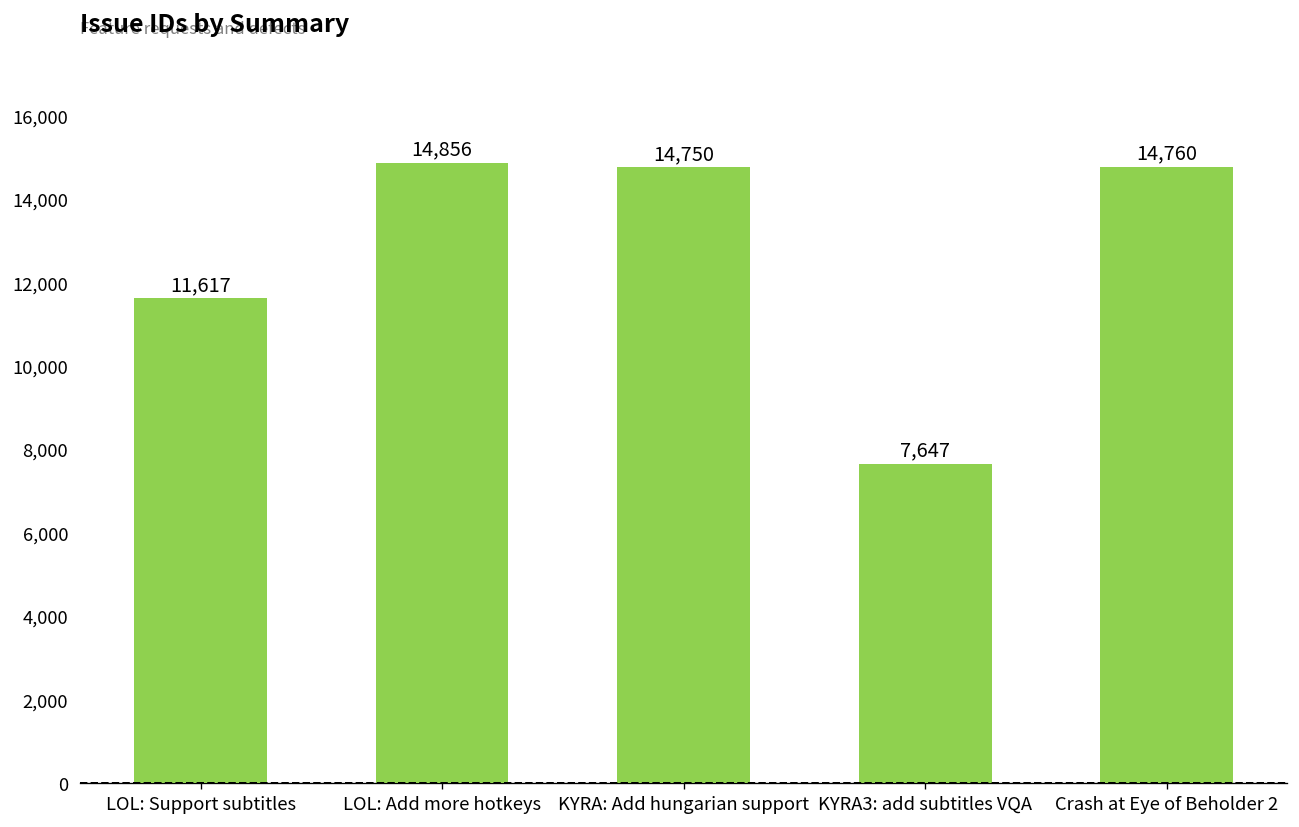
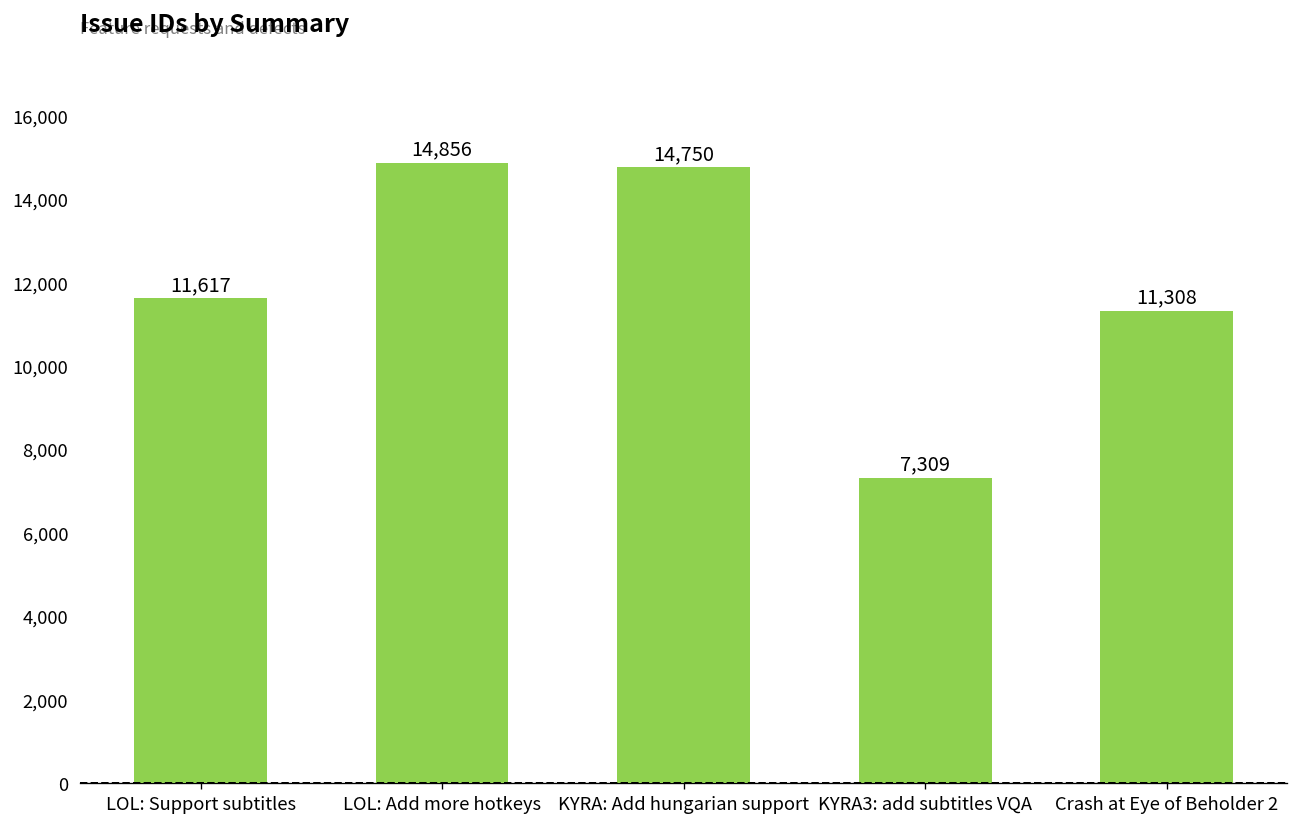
KYRA3: add subtitles VQA: 7,647 -> 7,309
Crash at Eye of Beholder 2: 14,760 -> 11,308
